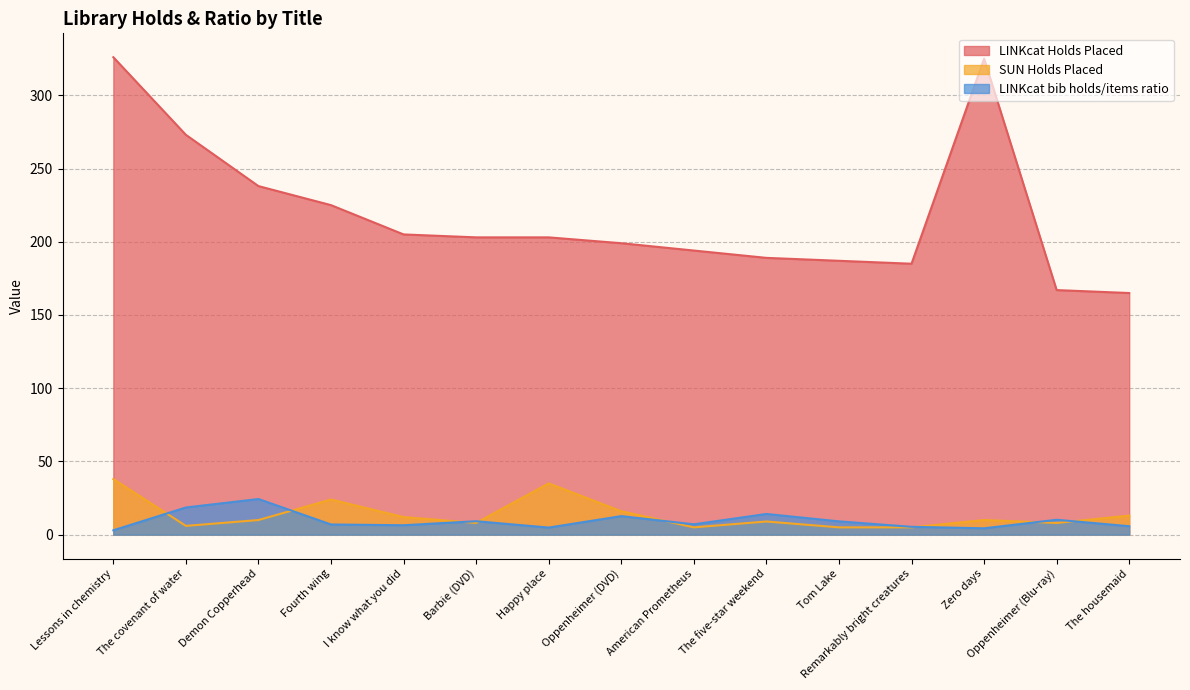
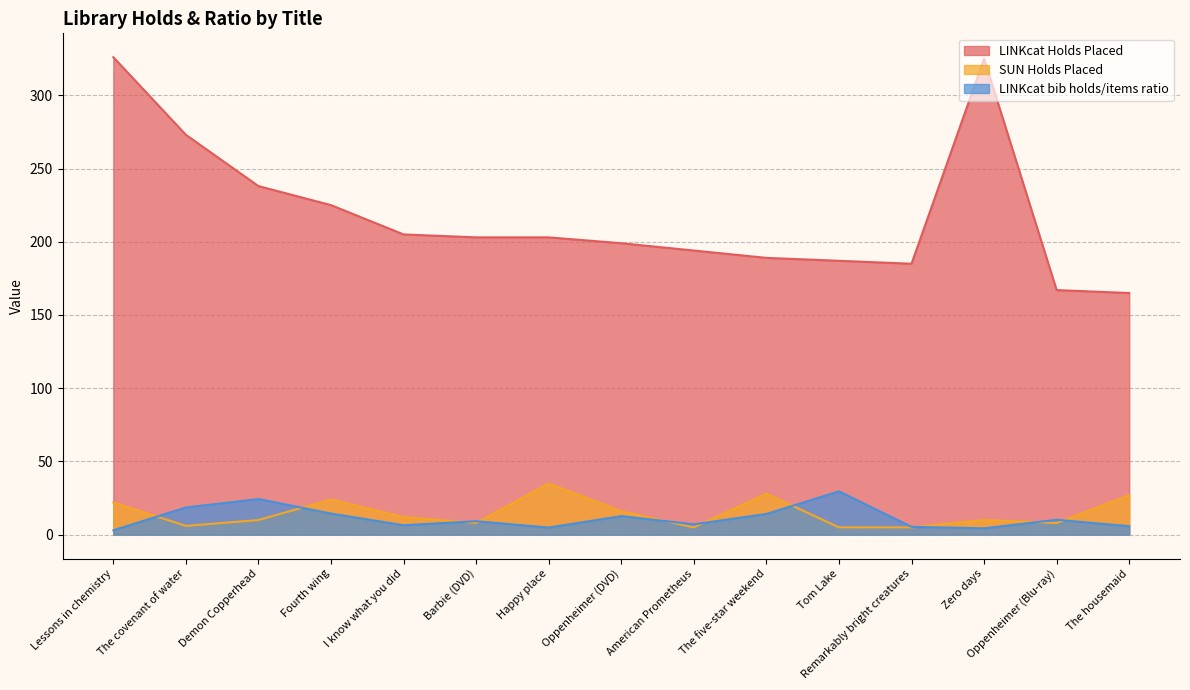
SUN Holds Placed, Lessons in chemistry: 38 -> 22
LINKcat bib holds/items ratio, Fourth wing: 7 -> 14
SUN Holds Placed, The five-star weekend: 9 -> 28
LINKcat bib holds/items ratio, Tom Lake: 9 -> 30
SUN Holds Placed, The housemaid: 13 -> 27
